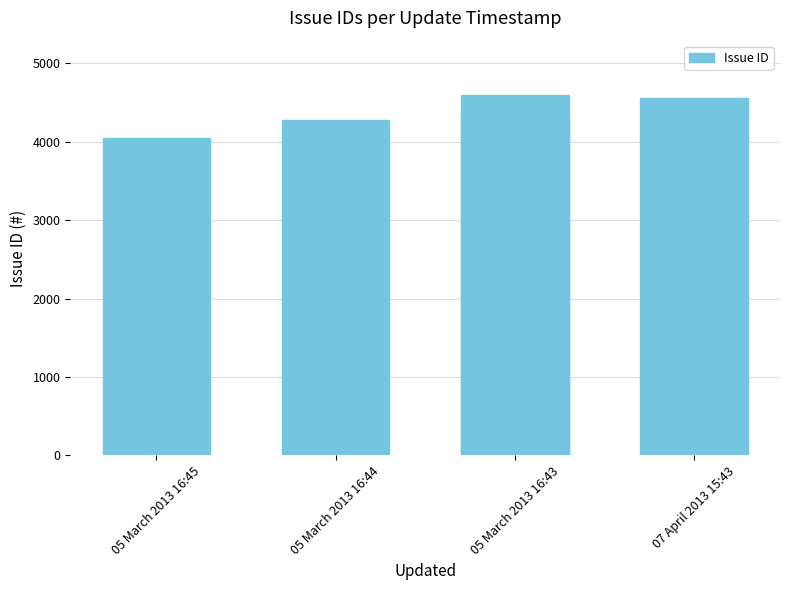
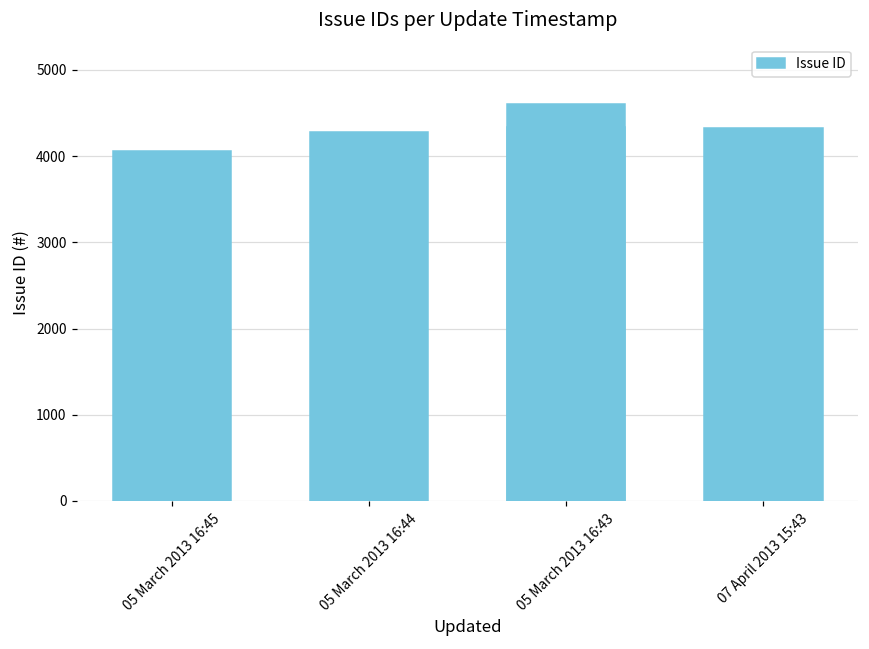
07 April 2013 15:43: 4600 -> 4300
